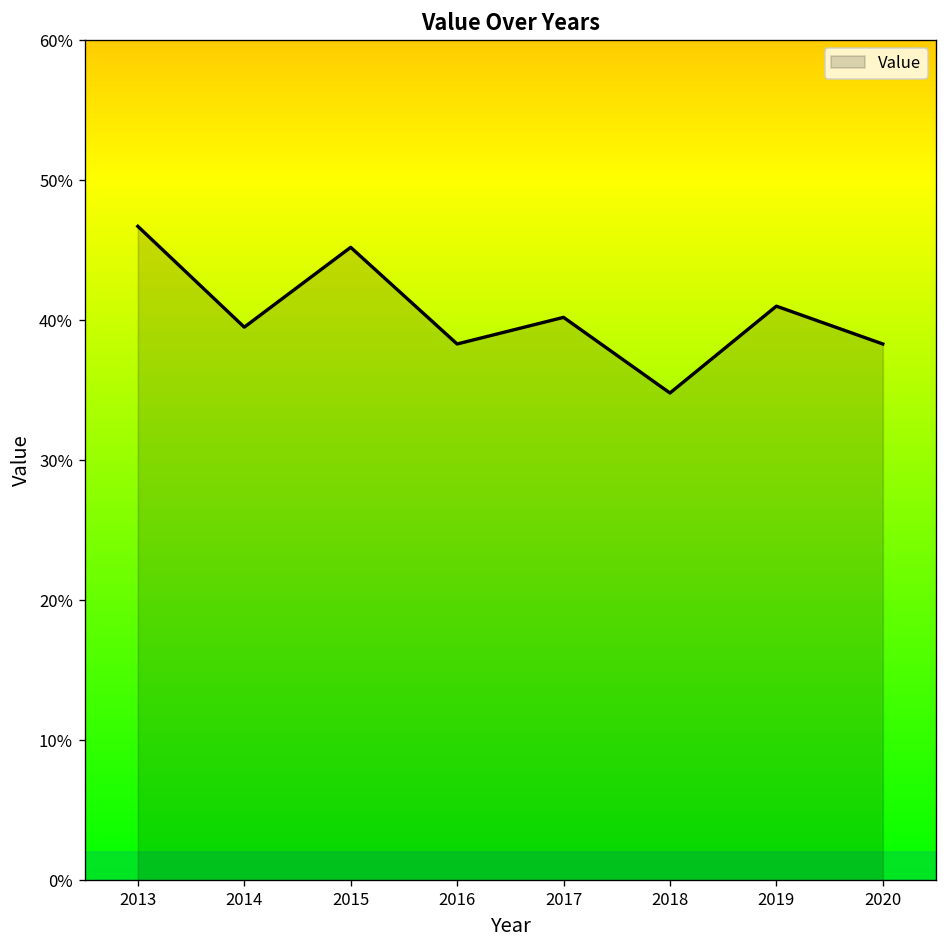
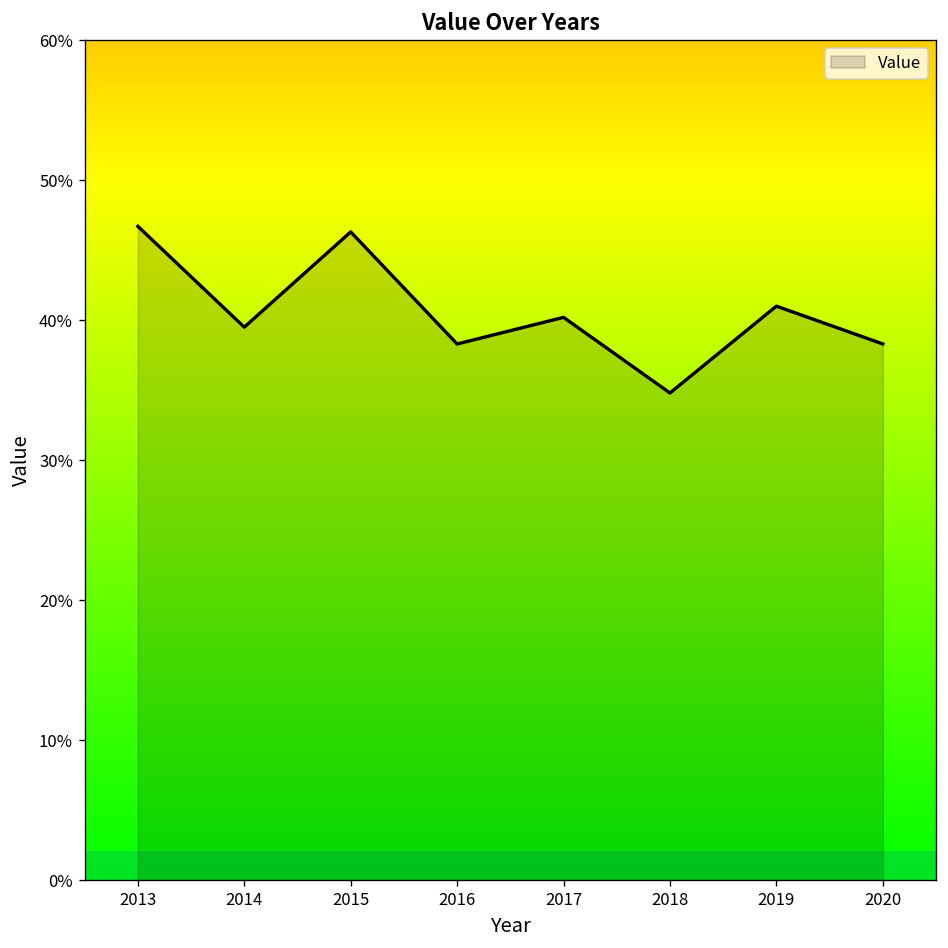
2015: 45.2% -> 46.3%
